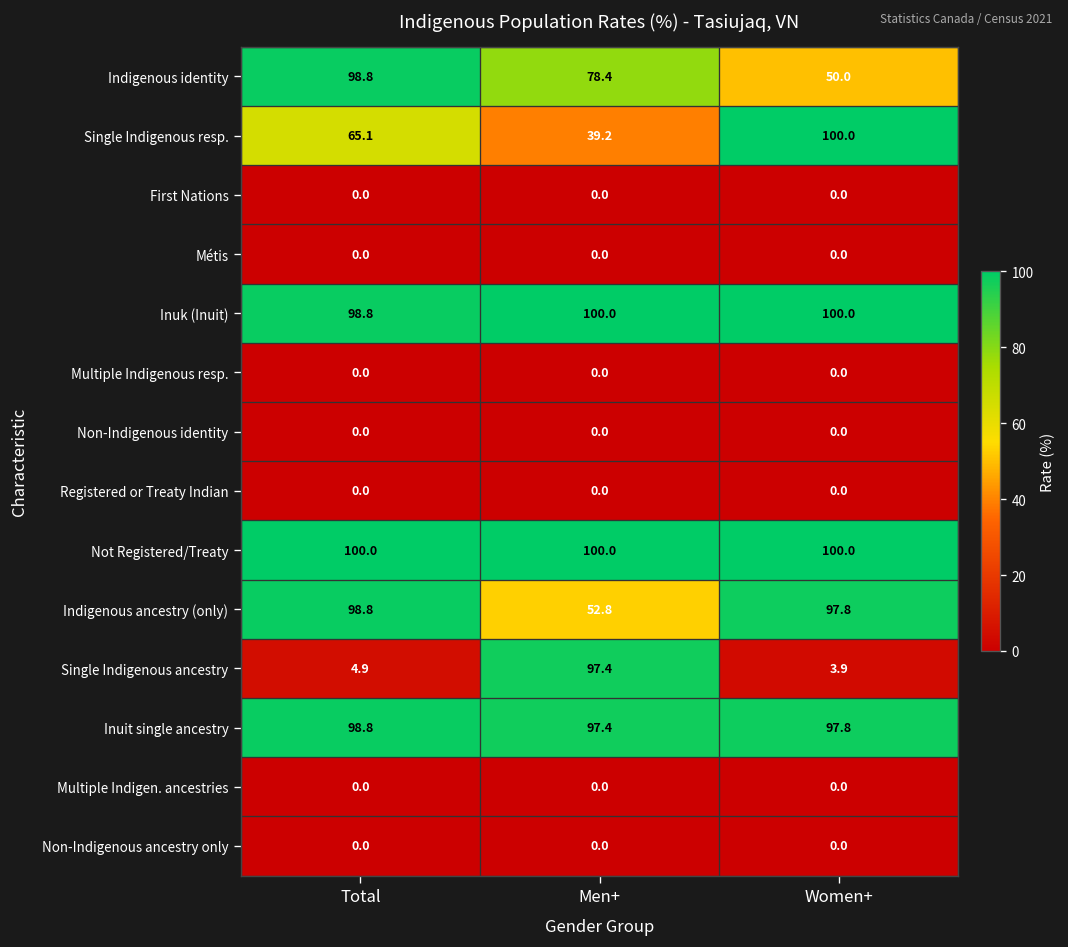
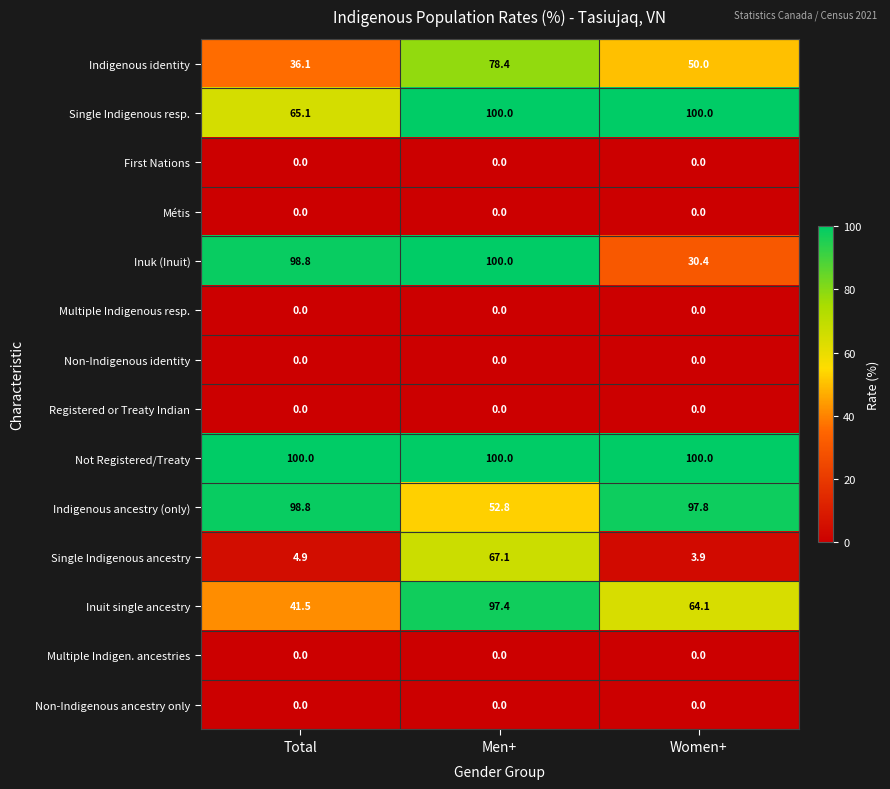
Indigenous identity, Total: 98.8 -> 36.1
Single Indigenous resp., Men+: 39.2 -> 100.0
Inuk (Inuit), Women+: 100.0 -> 30.4
Single Indigenous ancestry, Men+: 97.4 -> 67.1
Inuit single ancestry, Total: 98.8 -> 41.5
Inuit single ancestry, Women+: 97.8 -> 64.1
